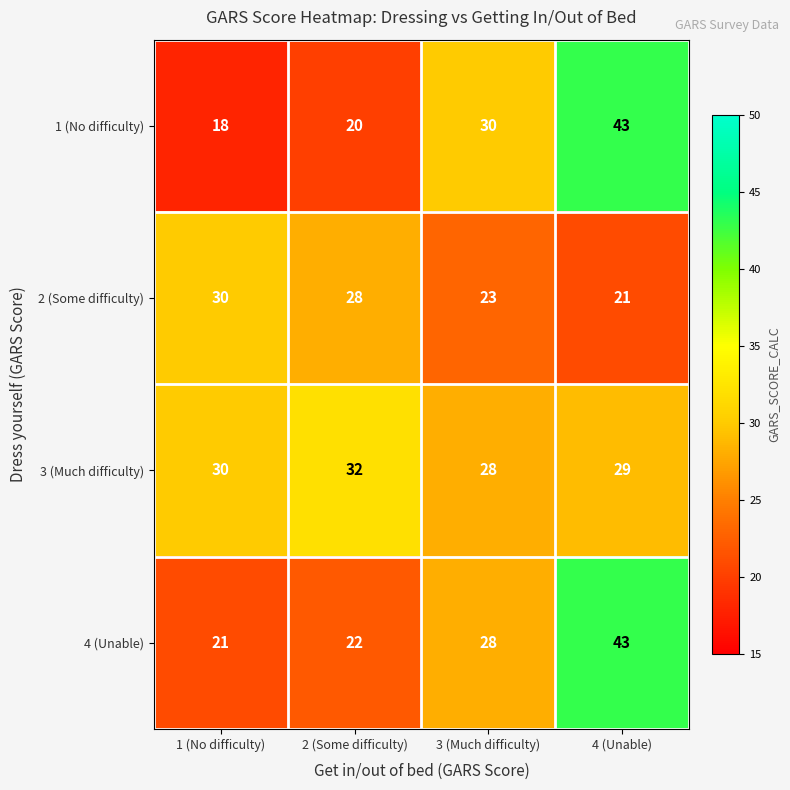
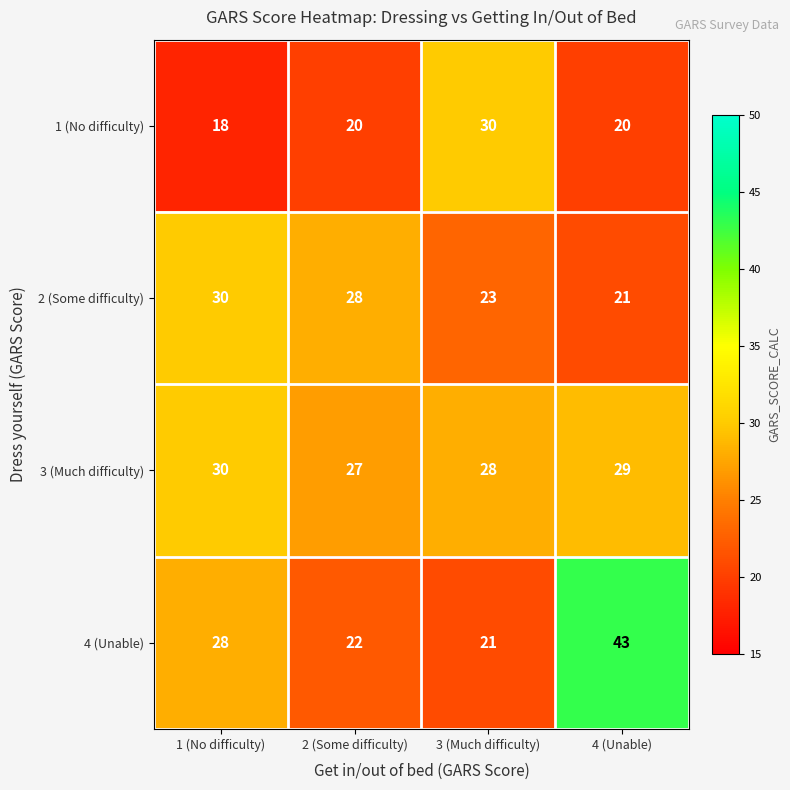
1 (No difficulty), 4 (Unable): 43 -> 20
3 (Much difficulty), 2 (Some difficulty): 32 -> 27
4 (Unable), 1 (No difficulty): 21 -> 28
4 (Unable), 3 (Much difficulty): 28 -> 21
